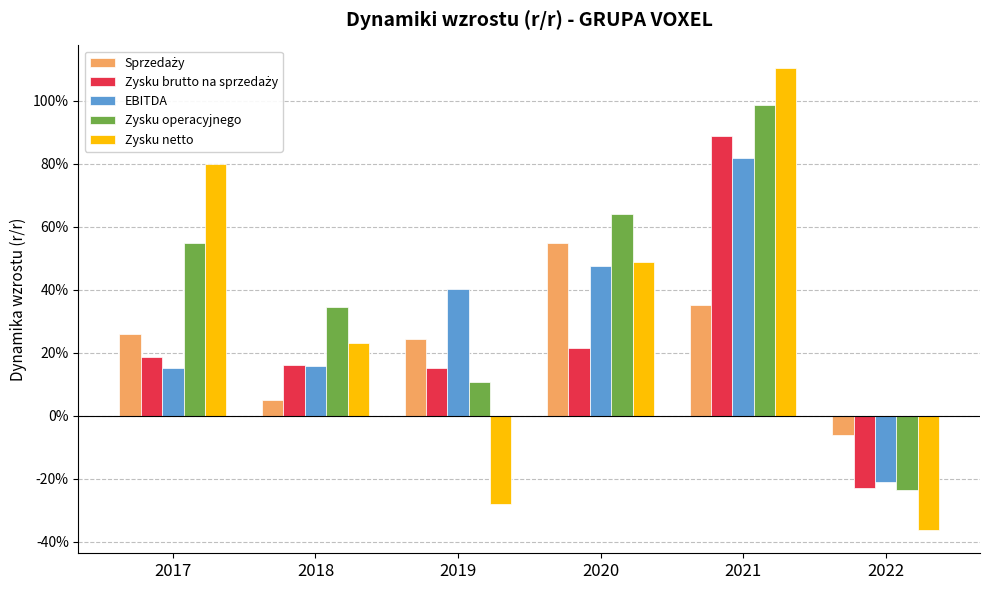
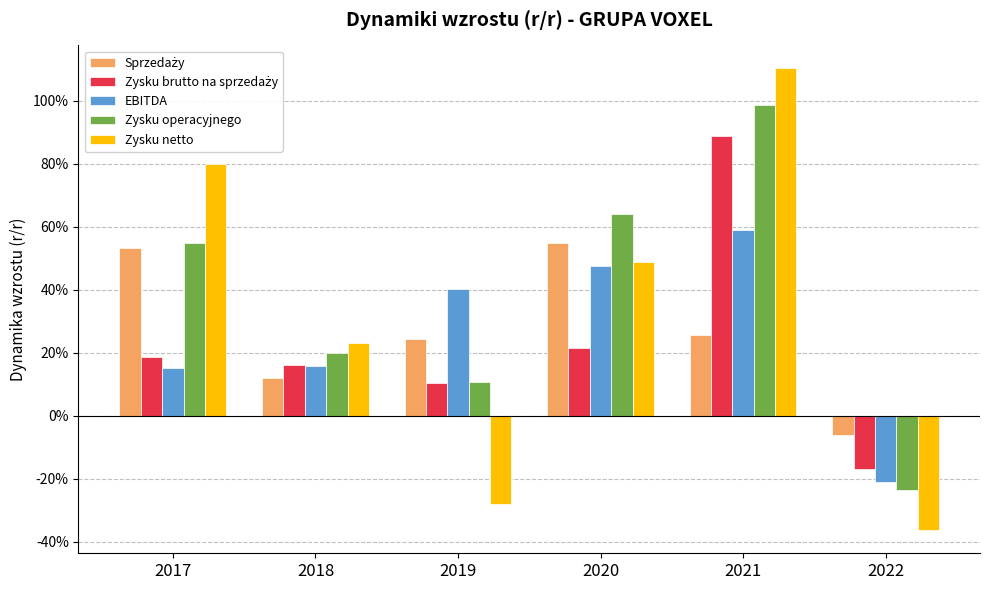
Sprzedaży, 2017: 26% -> 53%
Sprzedaży, 2018: 5% -> 12%
Zysku operacyjnego, 2018: 35% -> 20%
Zysku brutto na sprzedaży, 2019: 15% -> 10%
Sprzedaży, 2021: 35% -> 26%
EBITDA, 2021: 82% -> 59%
Zysku brutto na sprzedaży, 2022: -23% -> -17%
